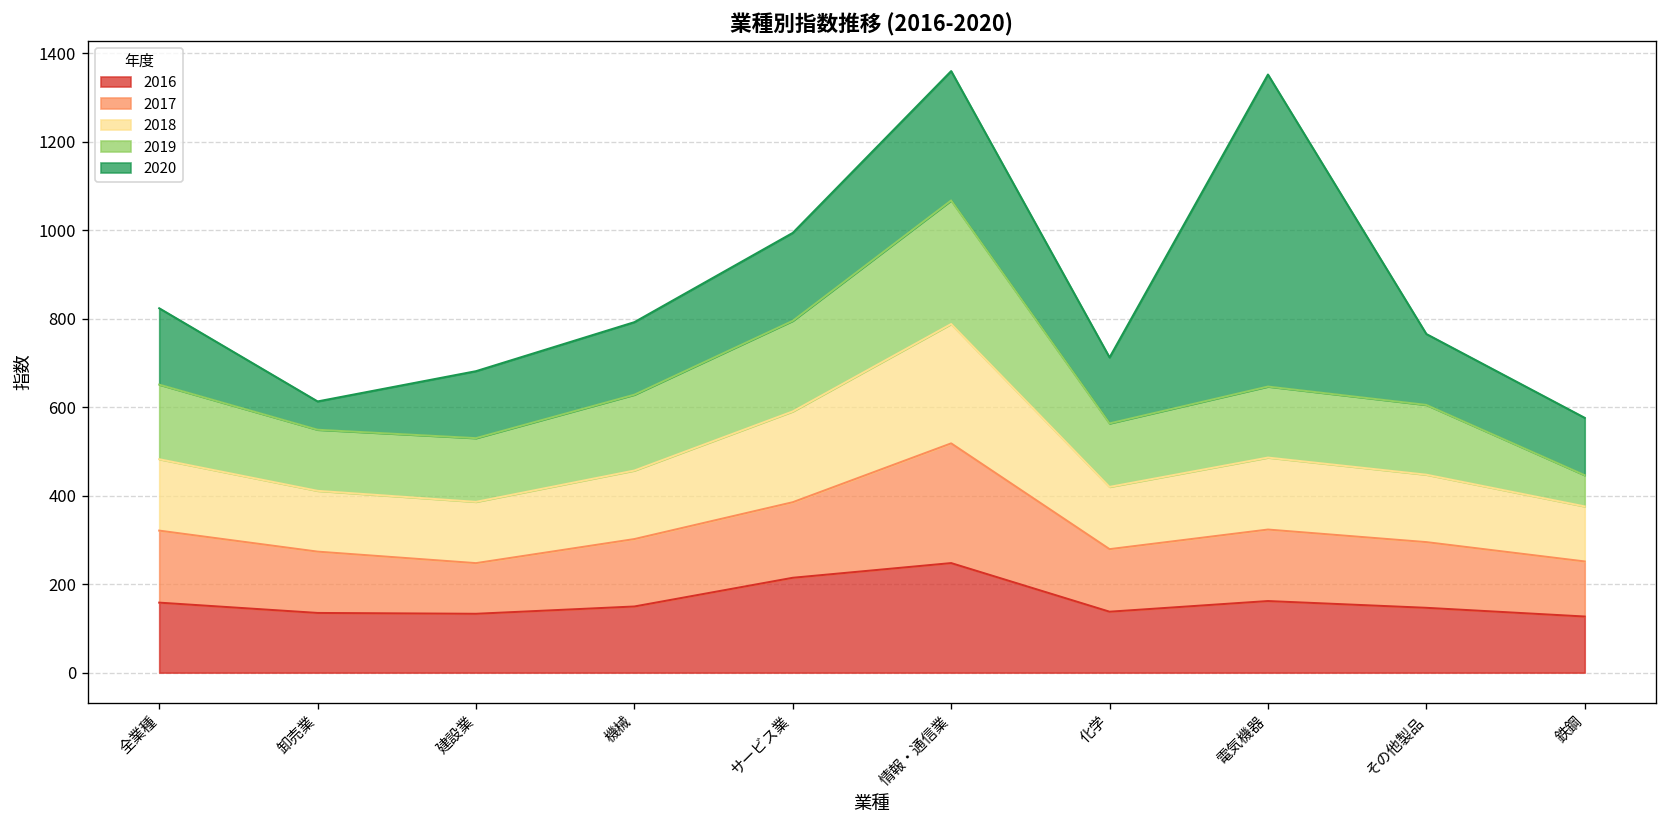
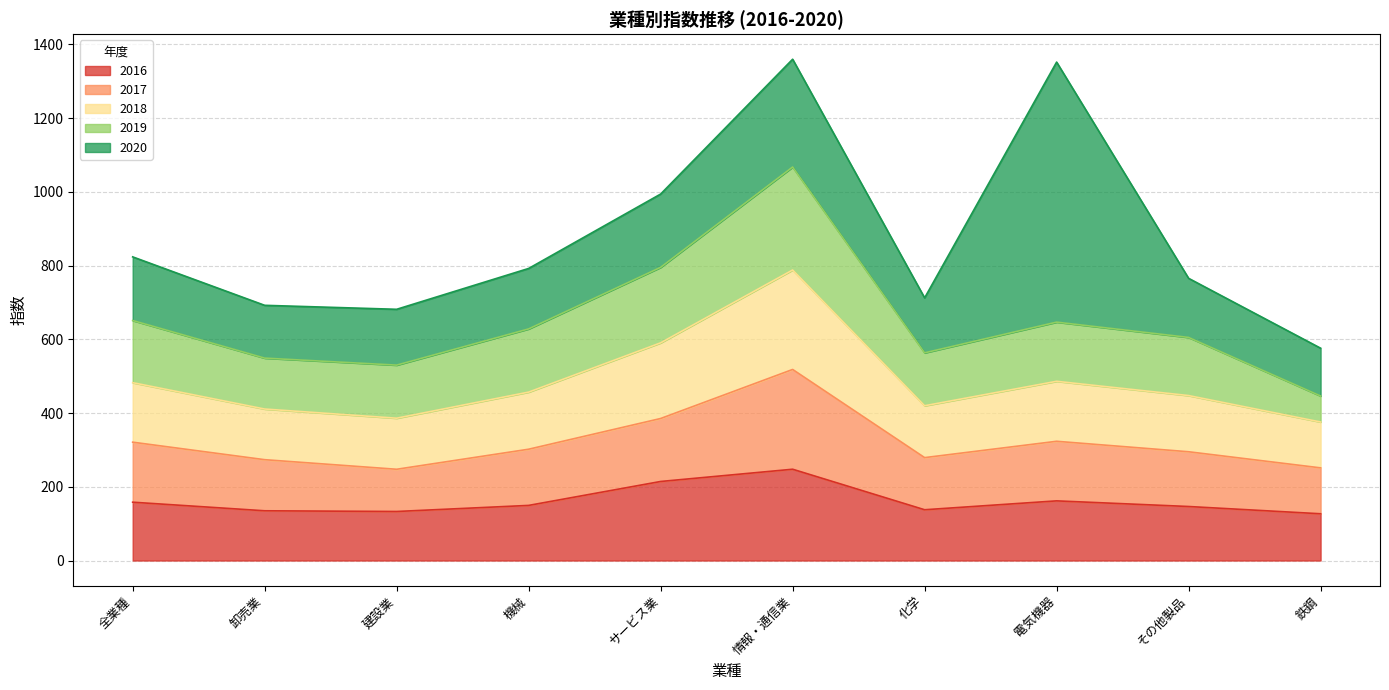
2020, 卸売業: 60 -> 140
